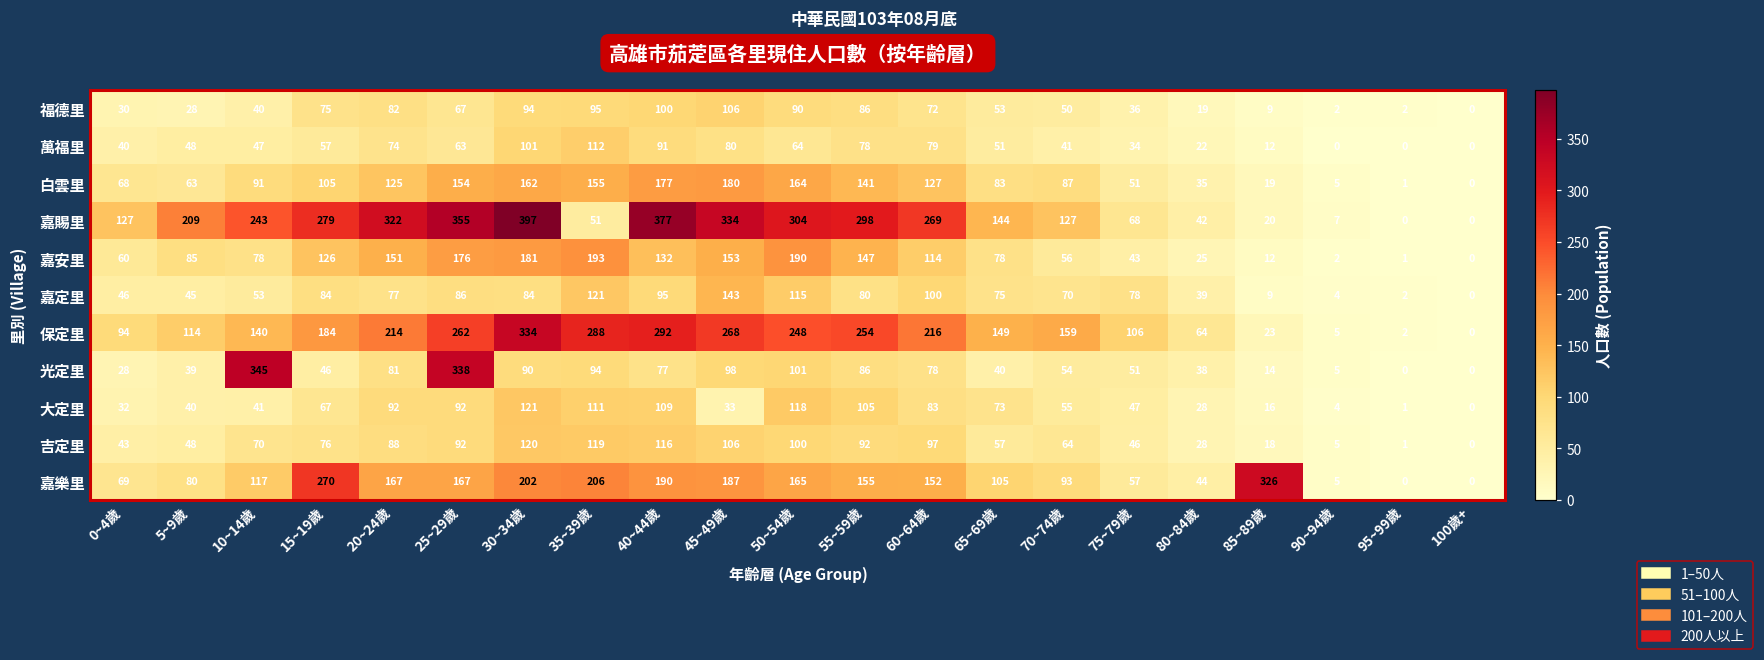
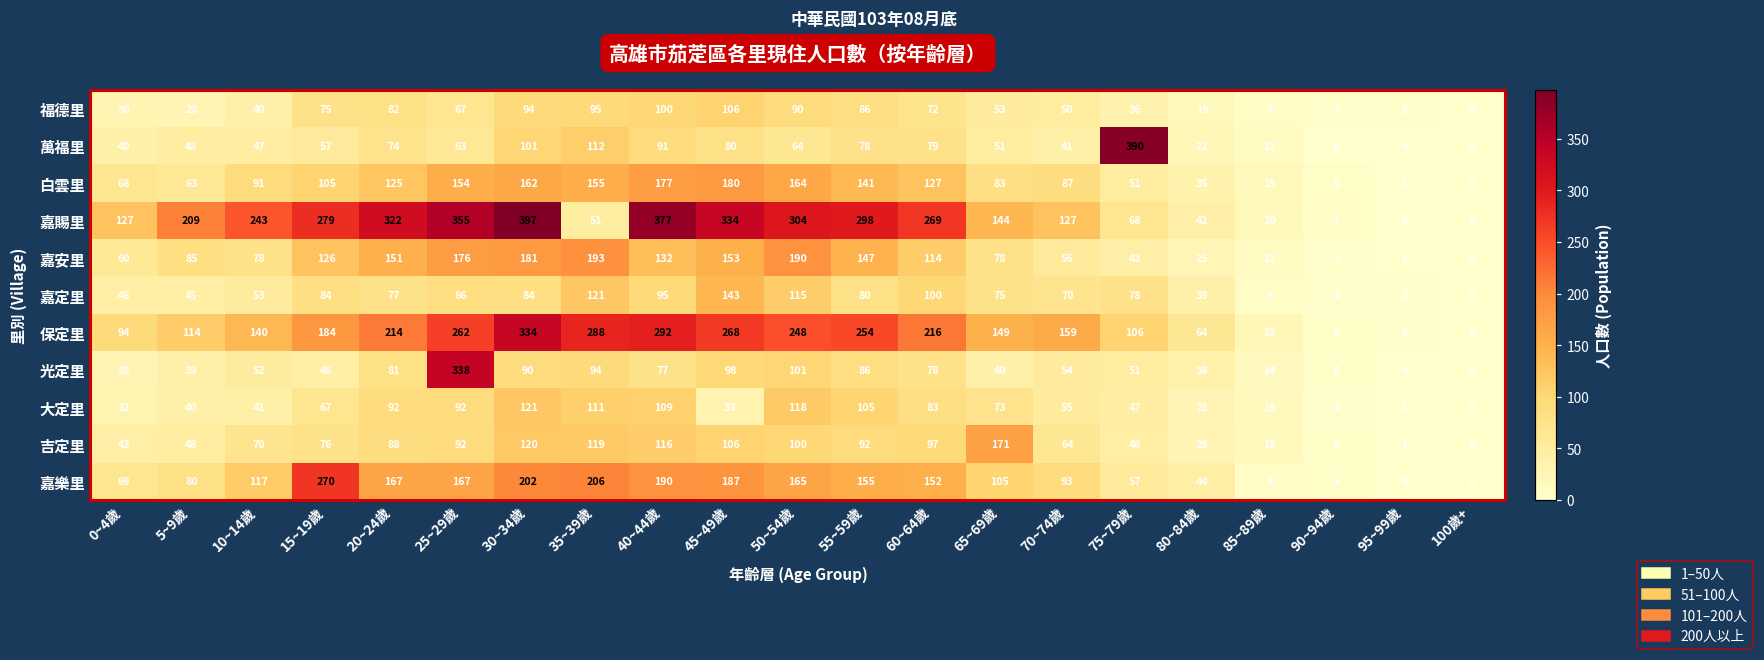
萬福里, 75~79歲: 34 -> 390
光定里, 10~14歲: 345 -> 52
吉定里, 65~69歲: 57 -> 171
嘉樂里, 85~89歲: 326 -> 8
